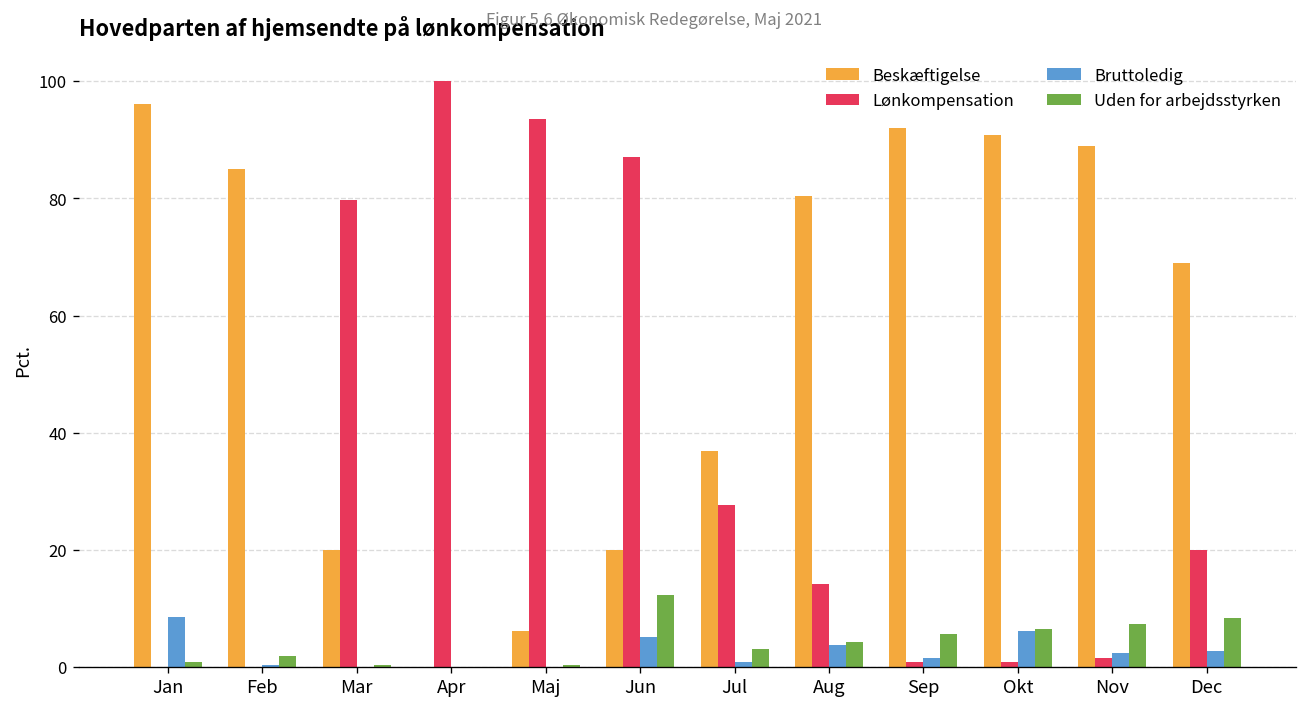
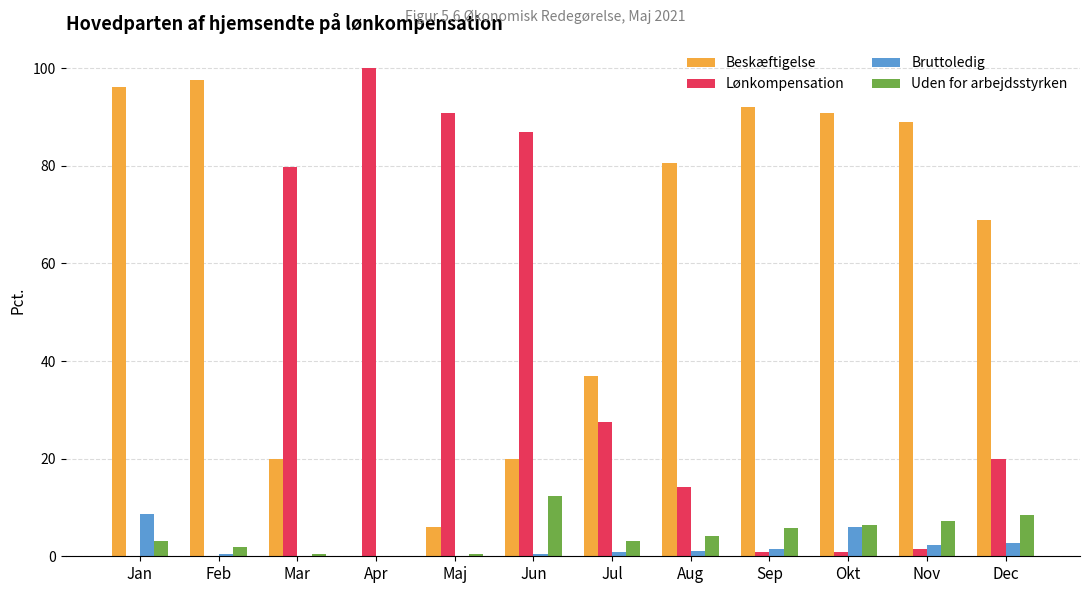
Uden for arbejdsstyrken, Jan: 1 -> 3
Beskæftigelse, Feb: 85 -> 98
Lønkompensation, Maj: 94 -> 91
Bruttoledig, Jun: 5 -> 0
Bruttoledig, Aug: 4 -> 1
